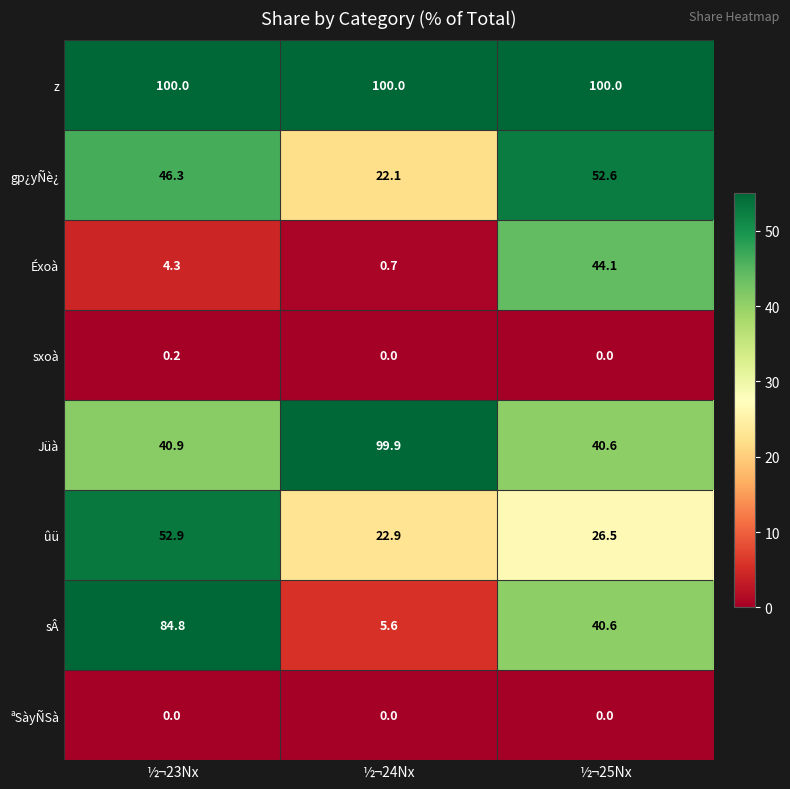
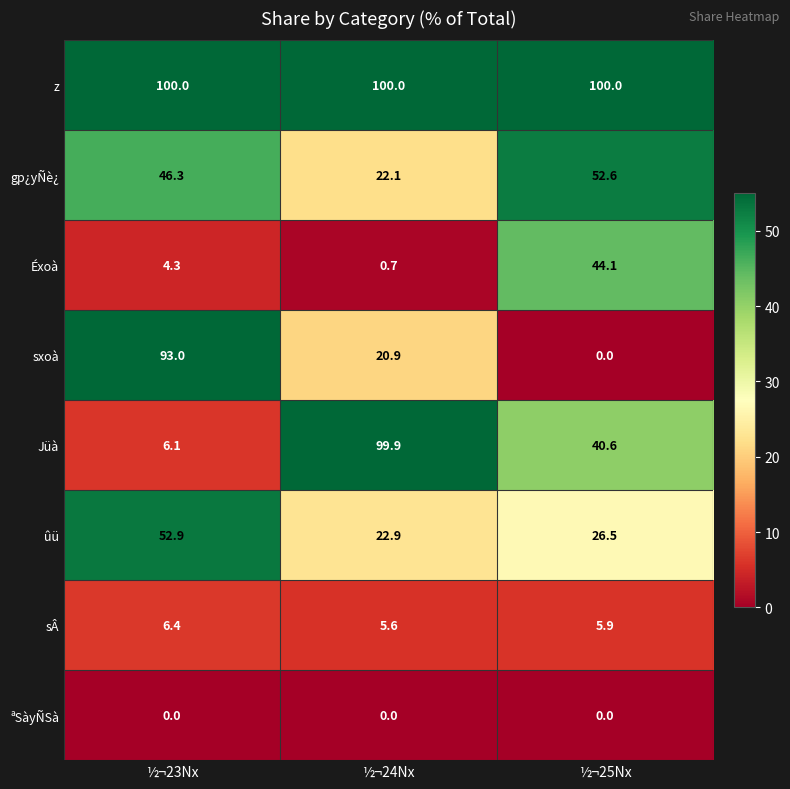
sxoà, ½¬23Nx: 0.2 -> 93.0
sxoà, ½¬24Nx: 0.0 -> 20.9
Jüà, ½¬23Nx: 40.9 -> 6.1
sÂ, ½¬23Nx: 84.8 -> 6.4
sÂ, ½¬25Nx: 40.6 -> 5.9
